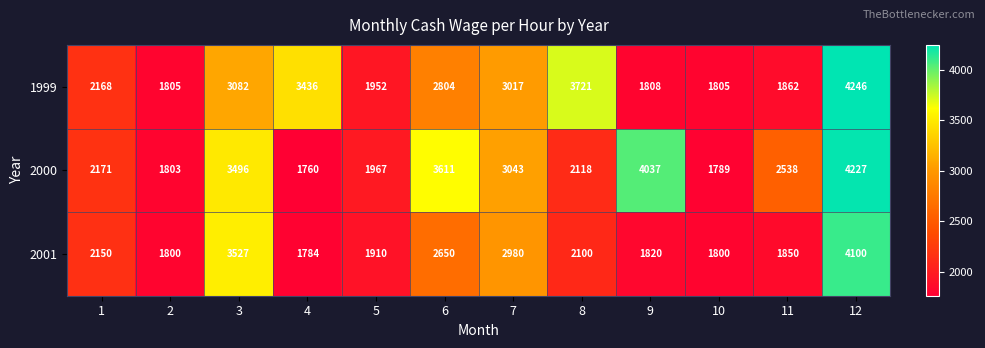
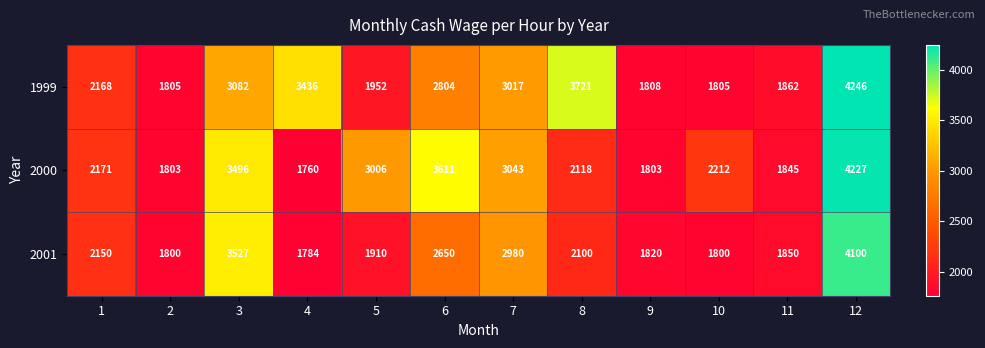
2000, 5: 1967 -> 3006
2000, 9: 4037 -> 1803
2000, 10: 1789 -> 2212
2000, 11: 2538 -> 1845
